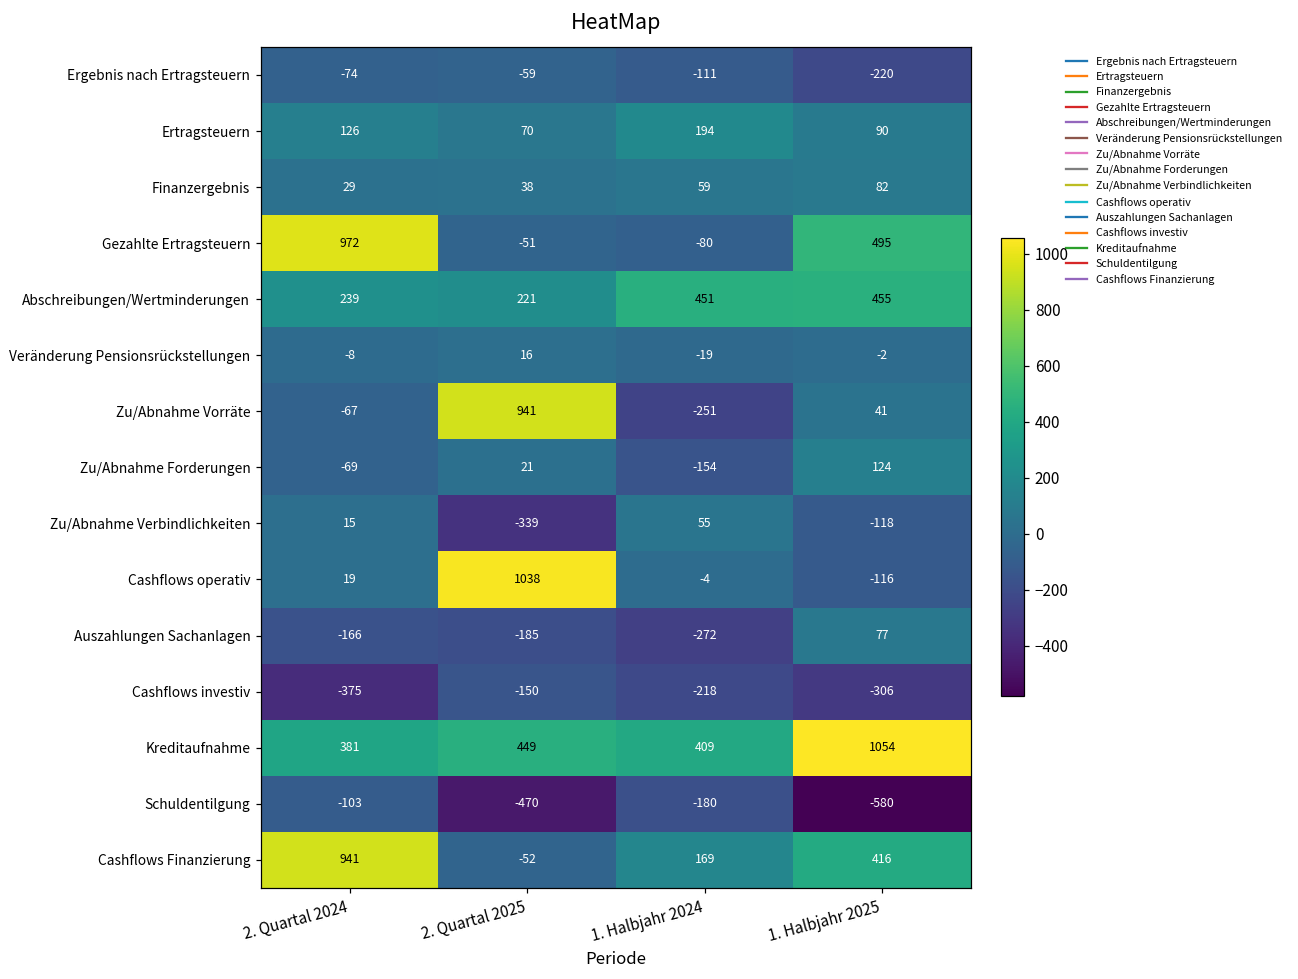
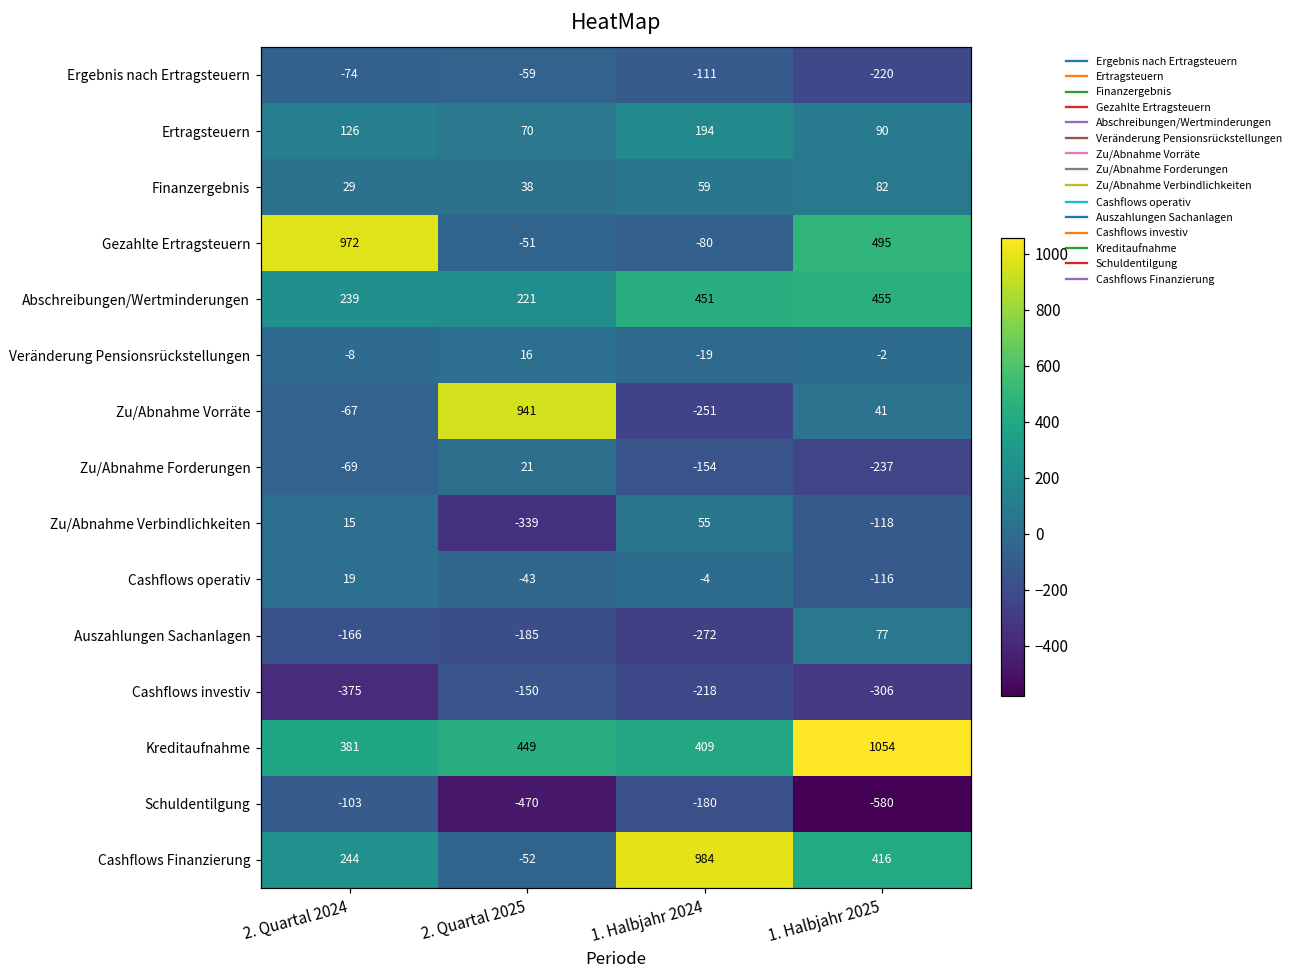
Zu/Abnahme Forderungen, 1. Halbjahr 2025: 124 -> -237
Cashflows operativ, 2. Quartal 2025: 1038 -> -43
Cashflows Finanzierung, 2. Quartal 2024: 941 -> 244
Cashflows Finanzierung, 1. Halbjahr 2024: 169 -> 984
